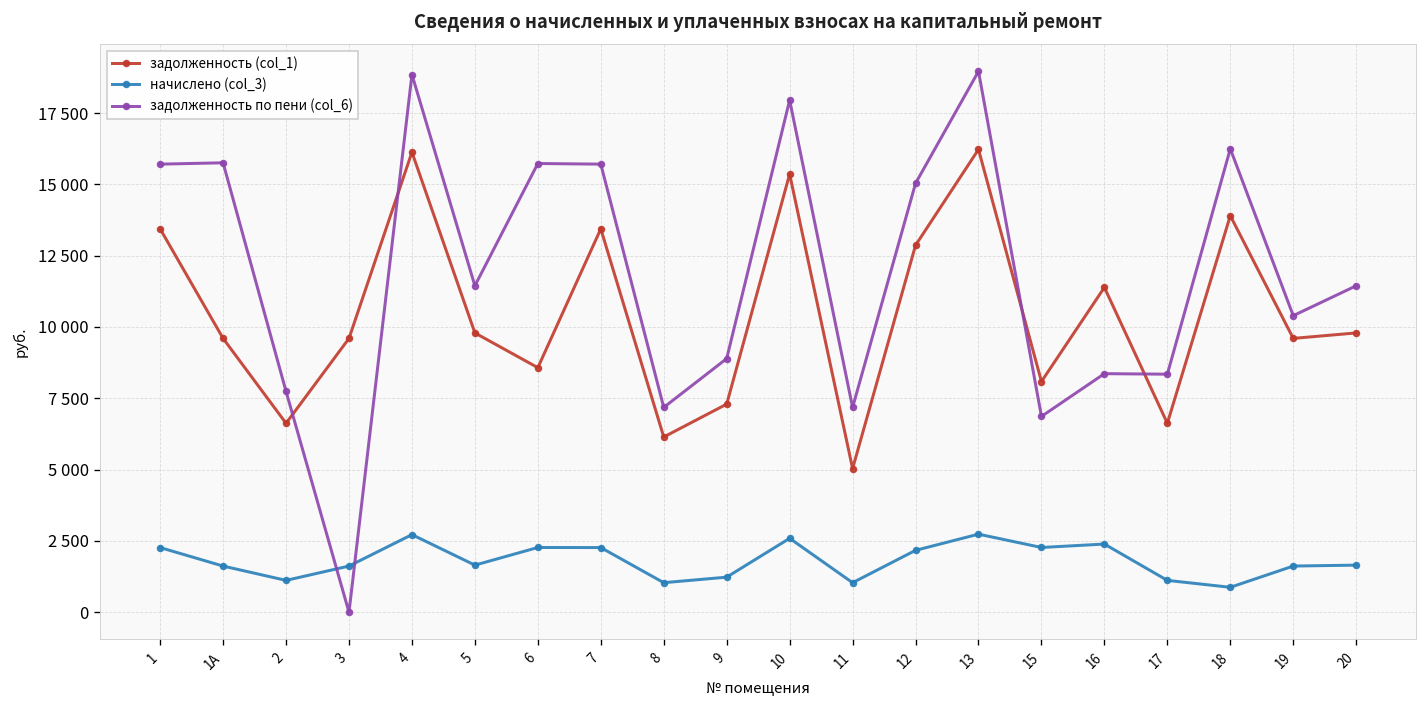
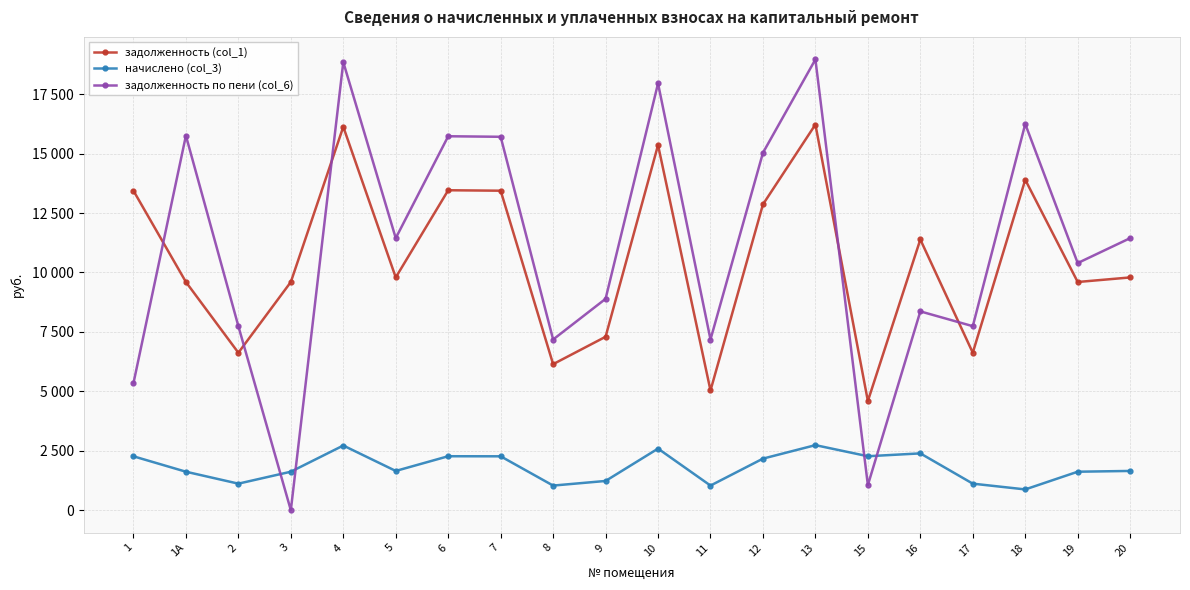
задолженность по пени (col_6), 1: 15700 -> 5300
задолженность (col_1), 6: 8600 -> 13500
задолженность (col_1), 15: 8100 -> 4600
задолженность по пени (col_6), 15: 6900 -> 1100
задолженность по пени (col_6), 17: 8300 -> 7700
